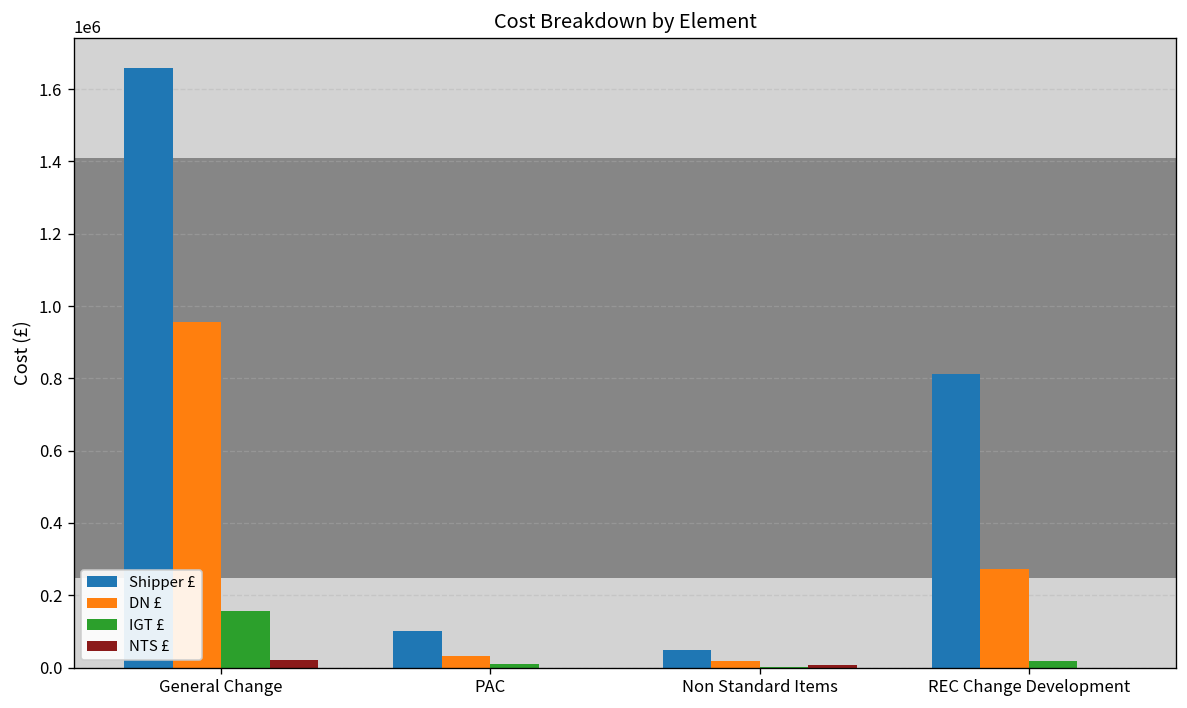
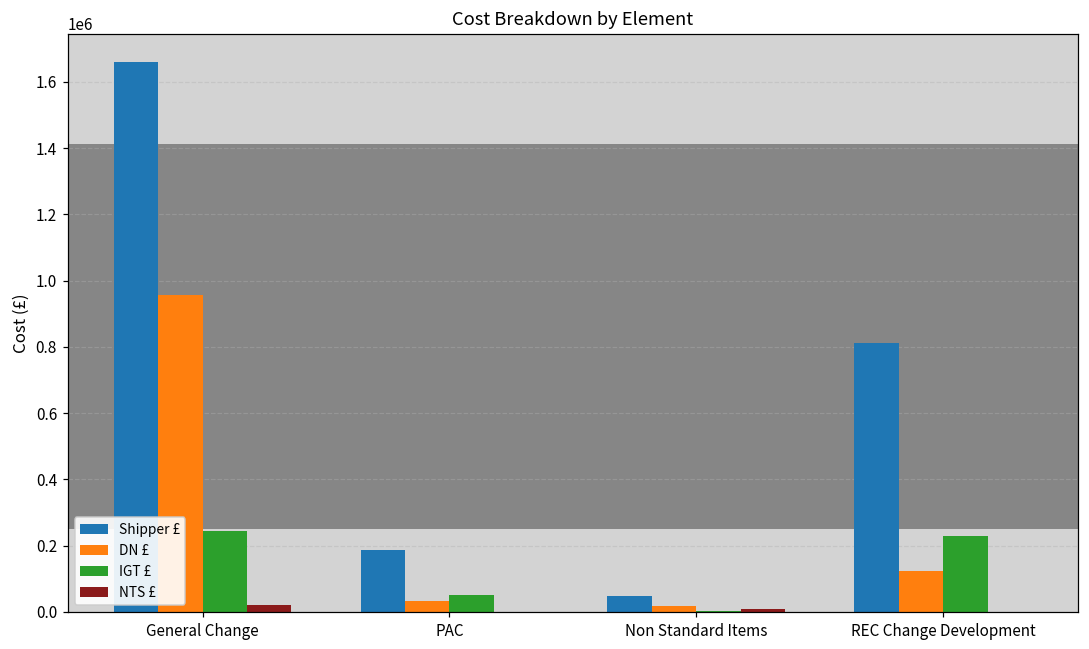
IGT £, General Change: 160000 -> 240000
Shipper £, PAC: 100000 -> 190000
IGT £, PAC: 10000 -> 50000
DN £, REC Change Development: 270000 -> 120000
IGT £, REC Change Development: 20000 -> 230000
